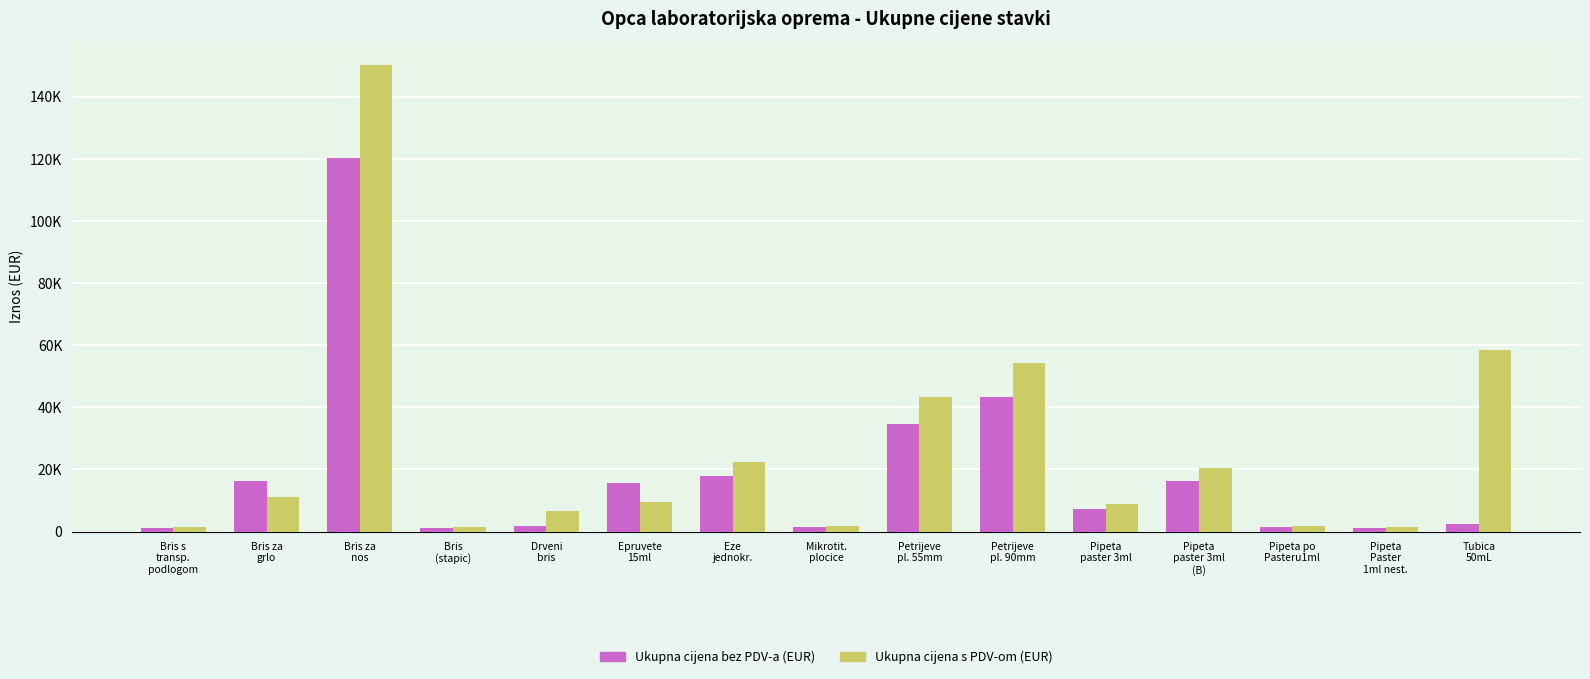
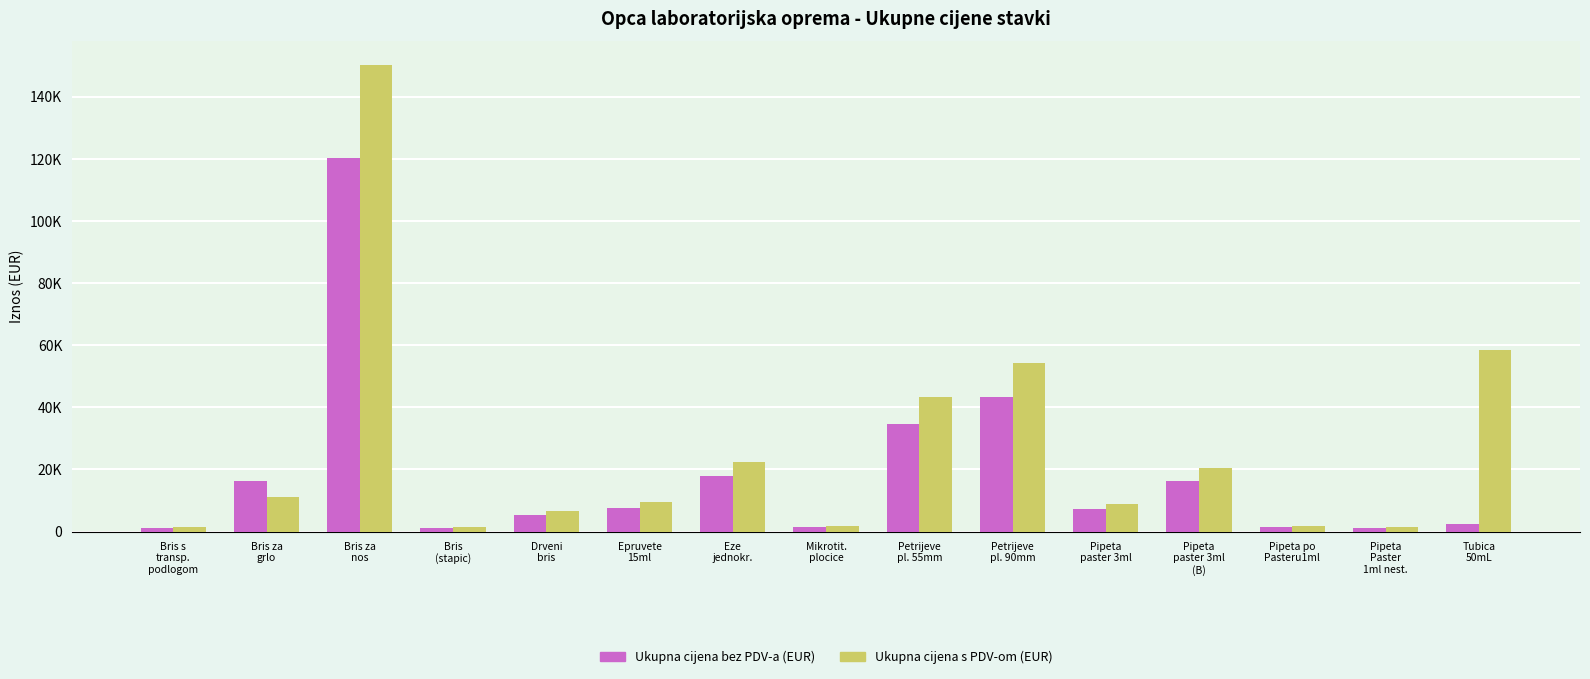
Ukupna cijena bez PDV-a (EUR), Drveni bris: 2000 -> 5000
Ukupna cijena bez PDV-a (EUR), Epruvete 15ml: 16000 -> 8000
